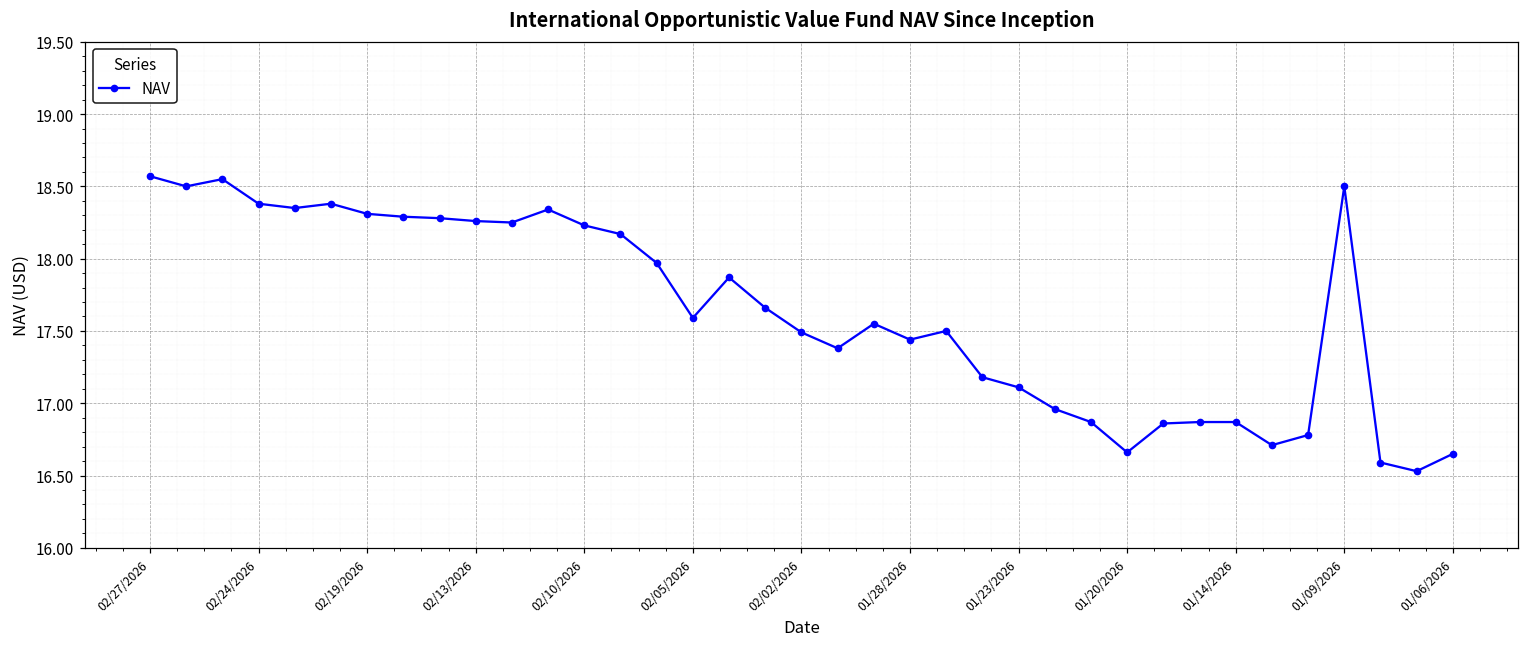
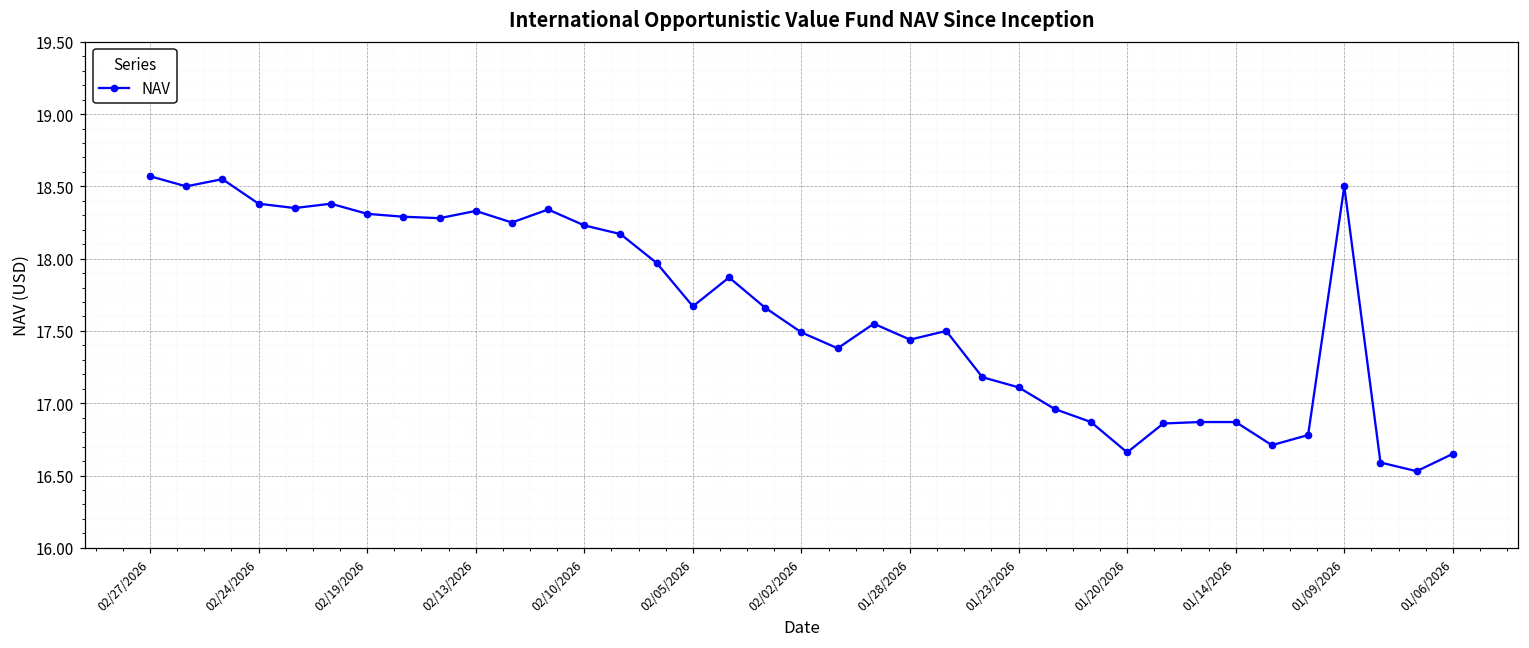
02/13/2026: 18.26 -> 18.33
02/05/2026: 17.59 -> 17.67
